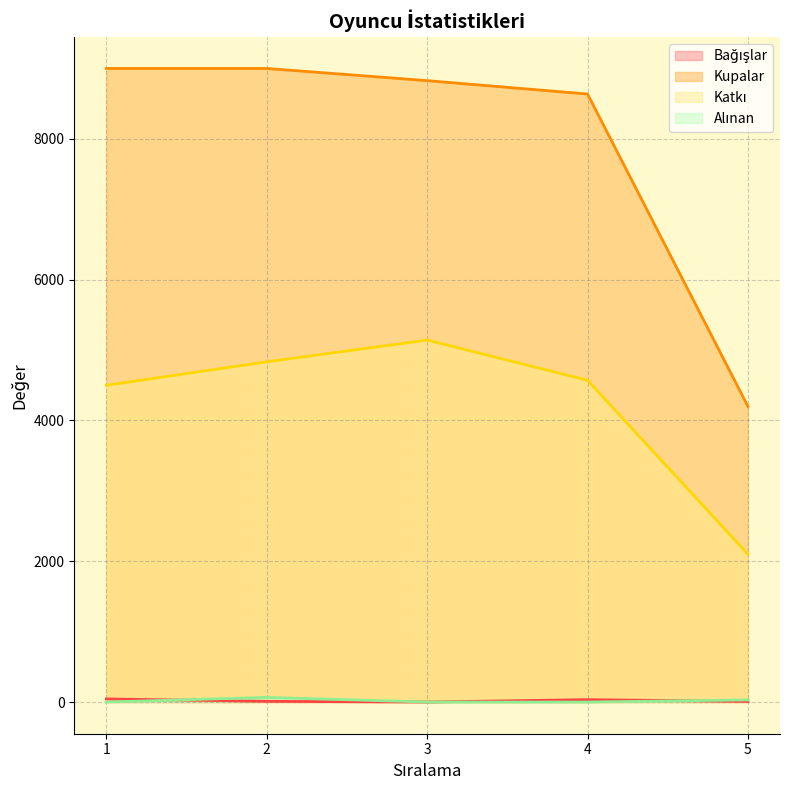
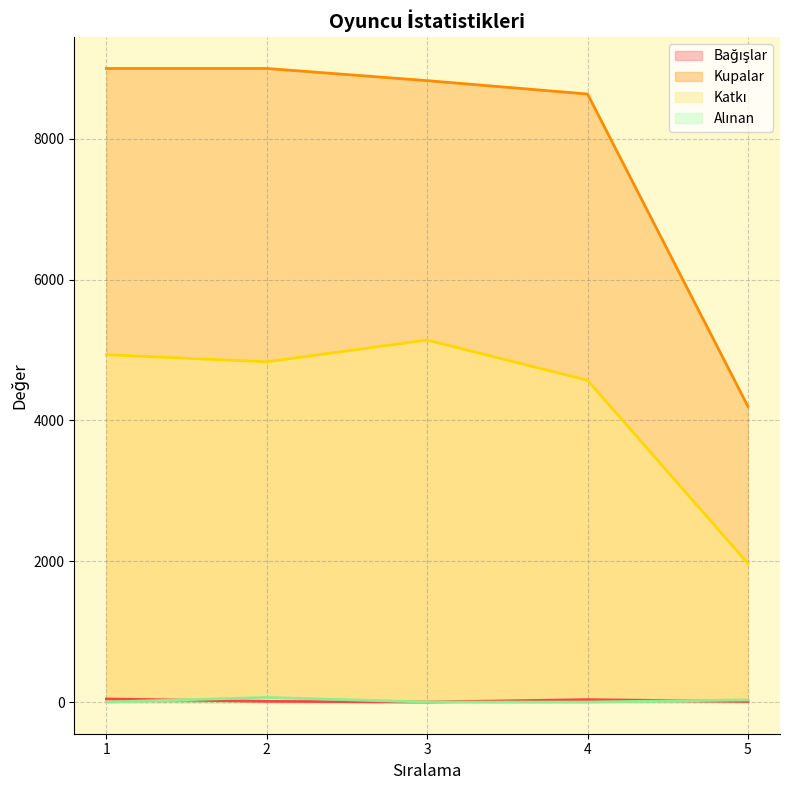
Katkı, 1: 4500 -> 4900
Katkı, 5: 2100 -> 2000
